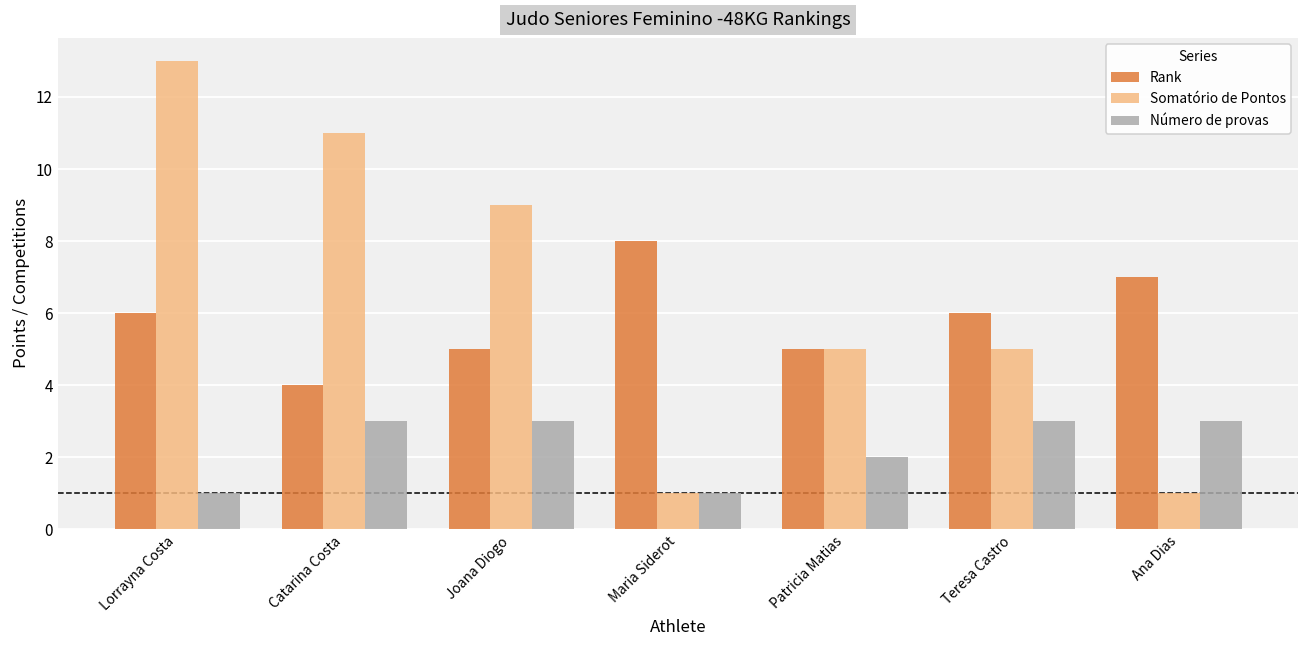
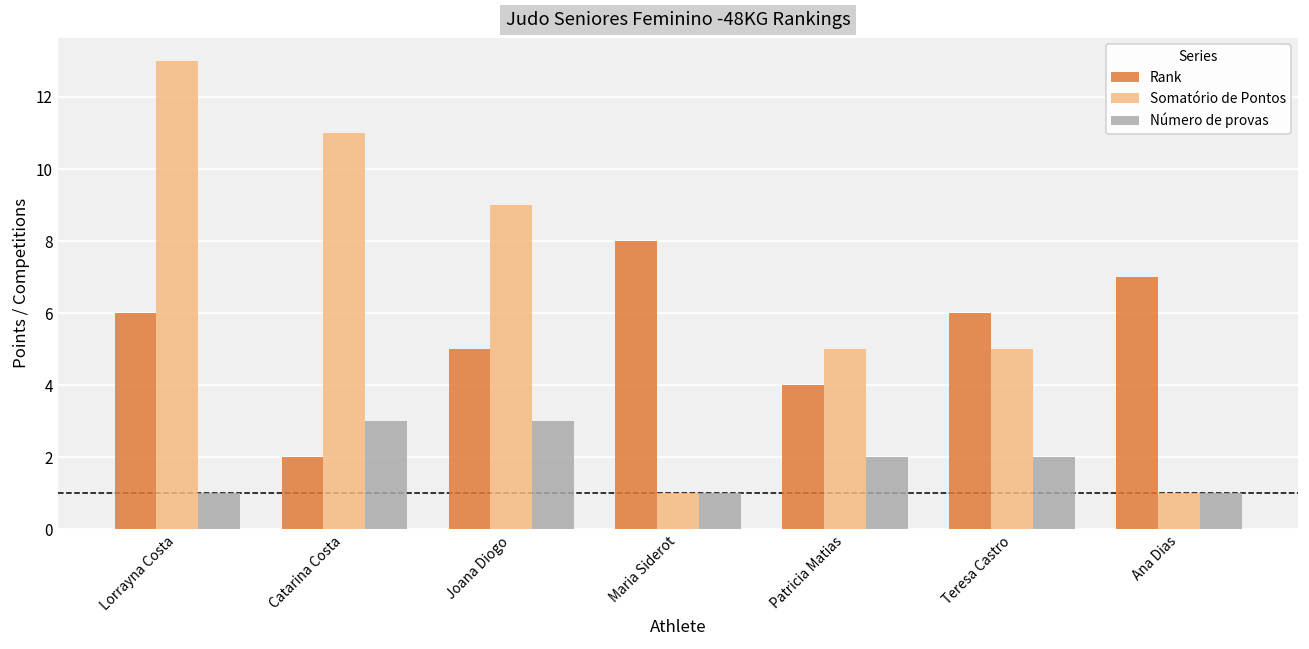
Rank, Catarina Costa: 4 -> 2
Rank, Patricia Matias: 5 -> 4
Número de provas, Teresa Castro: 3 -> 2
Número de provas, Ana Dias: 3 -> 1
